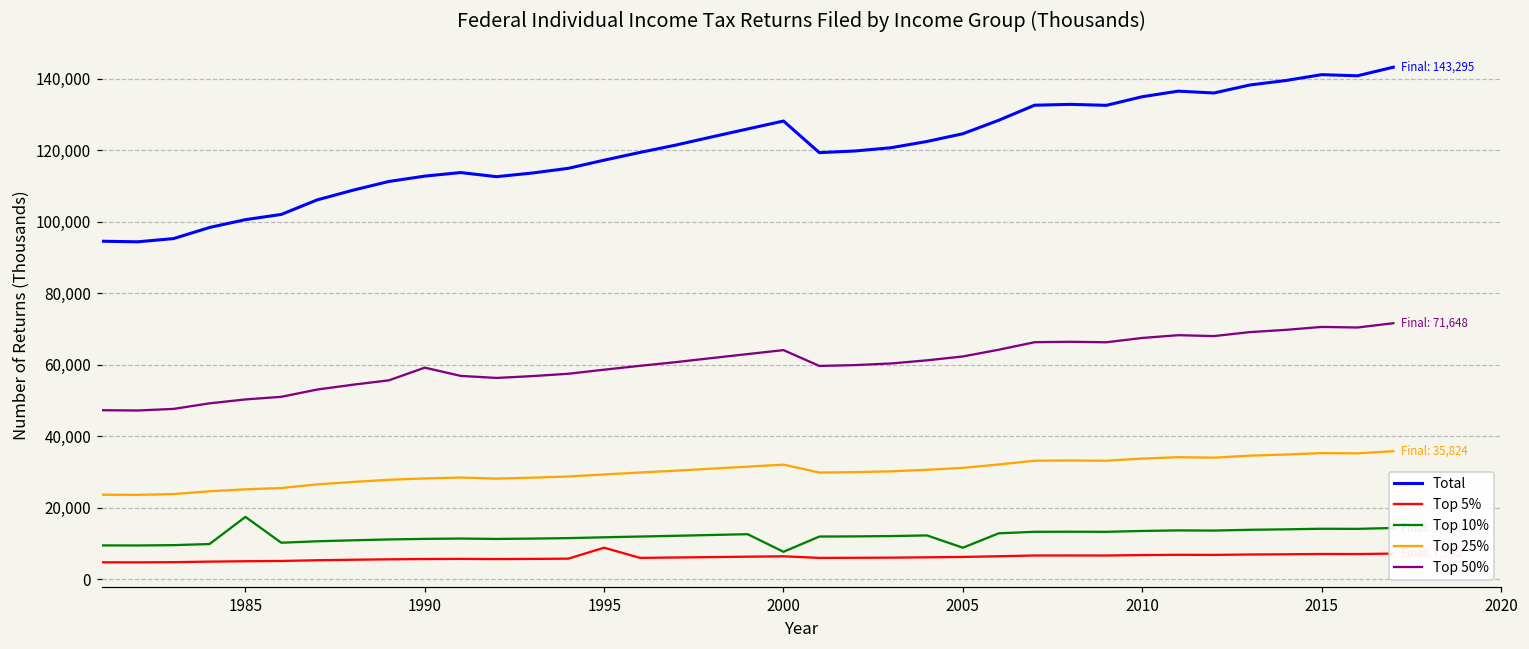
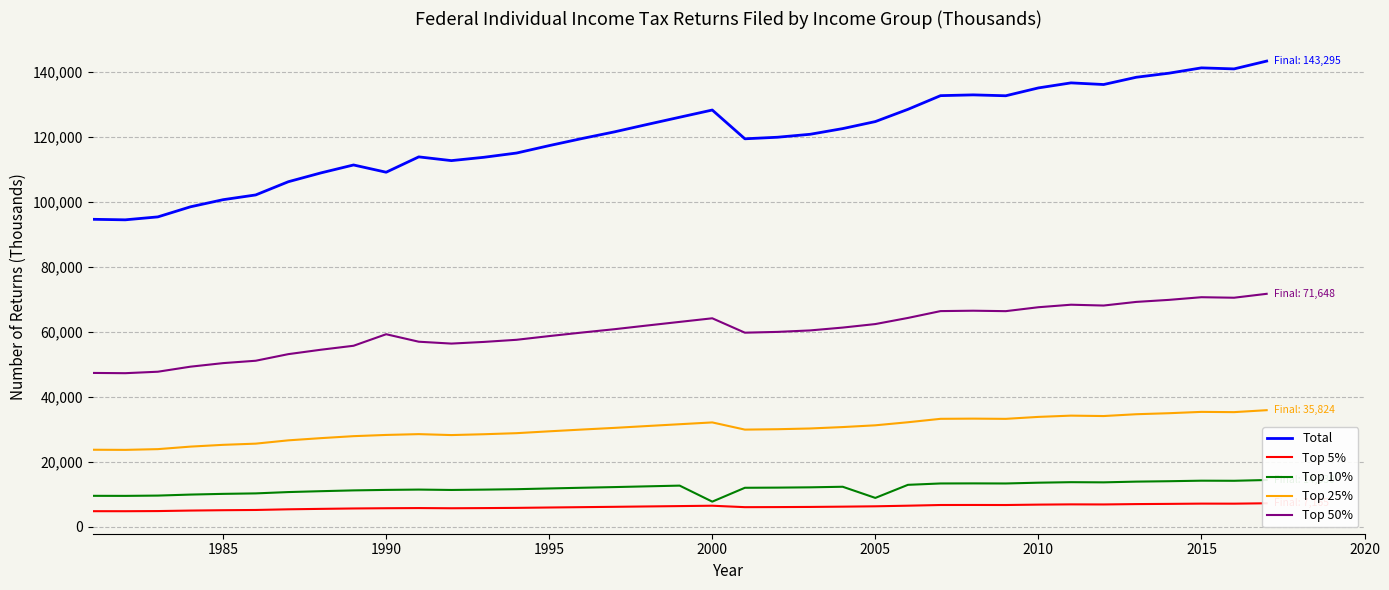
Top 10%, 1985: 17,000 -> 10,000
Total, 1990: 113,000 -> 109,000
Top 5%, 1995: 9,000 -> 6,000
